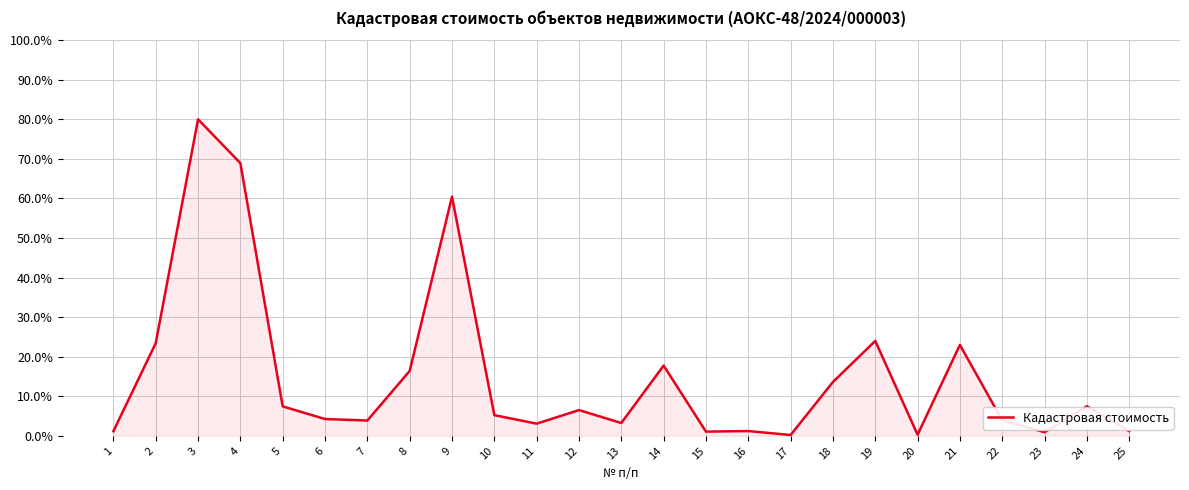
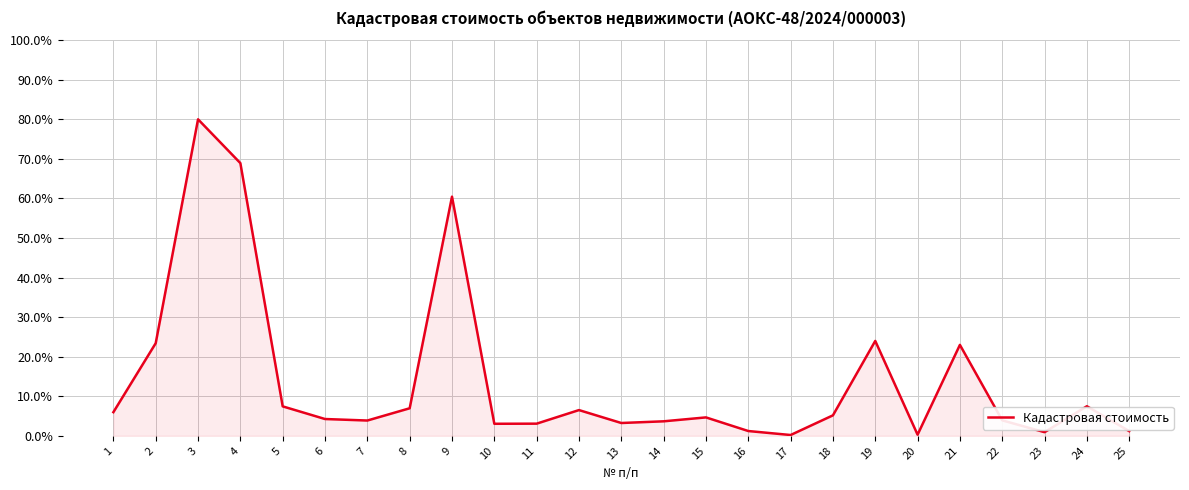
1: 1% -> 6%
8: 16% -> 7%
10: 5% -> 3%
14: 18% -> 4%
15: 1% -> 5%
18: 14% -> 5%
